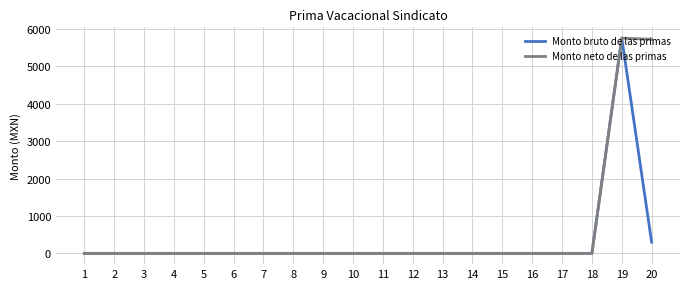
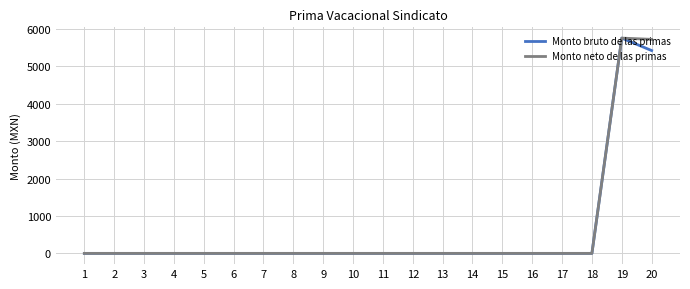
Monto bruto de las primas, 20: 300 -> 5400
